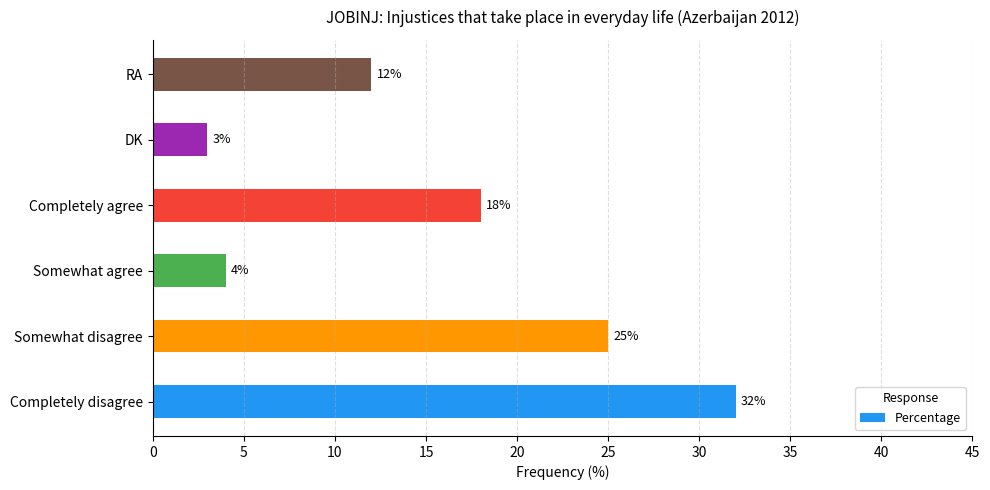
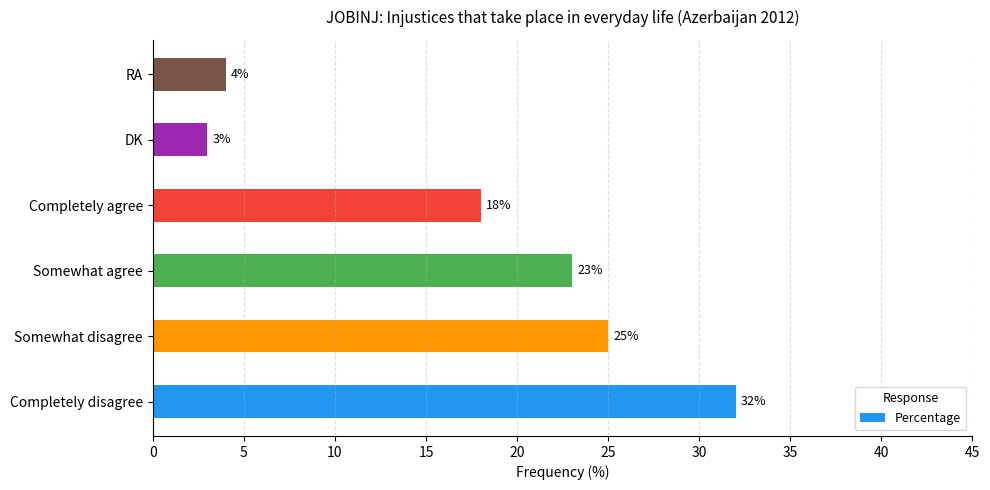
RA: 12% -> 4%
Somewhat agree: 4% -> 23%
